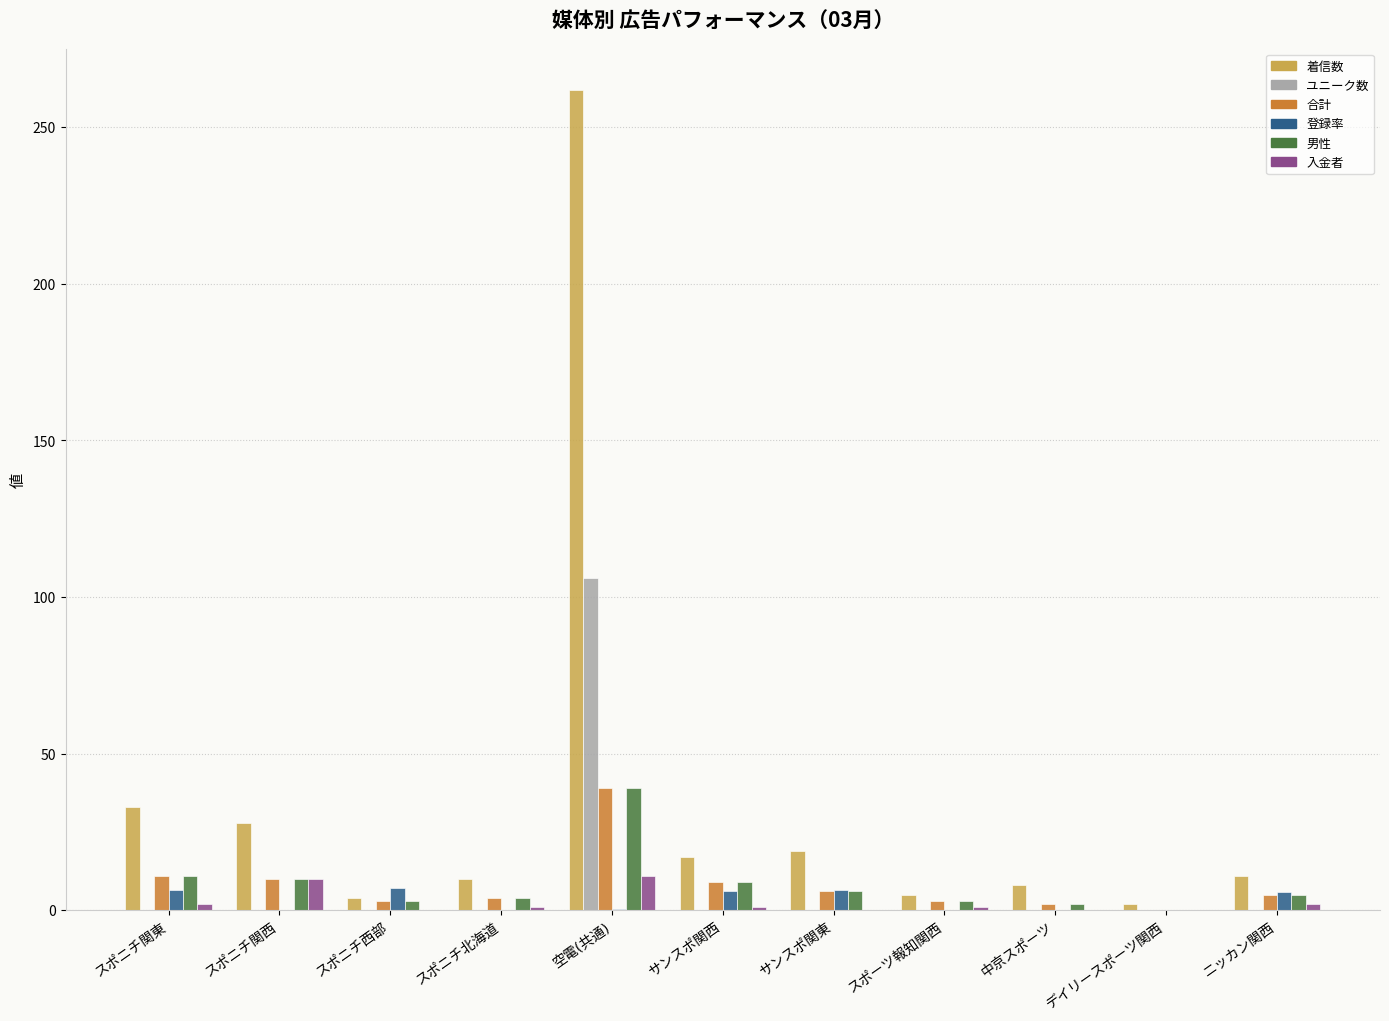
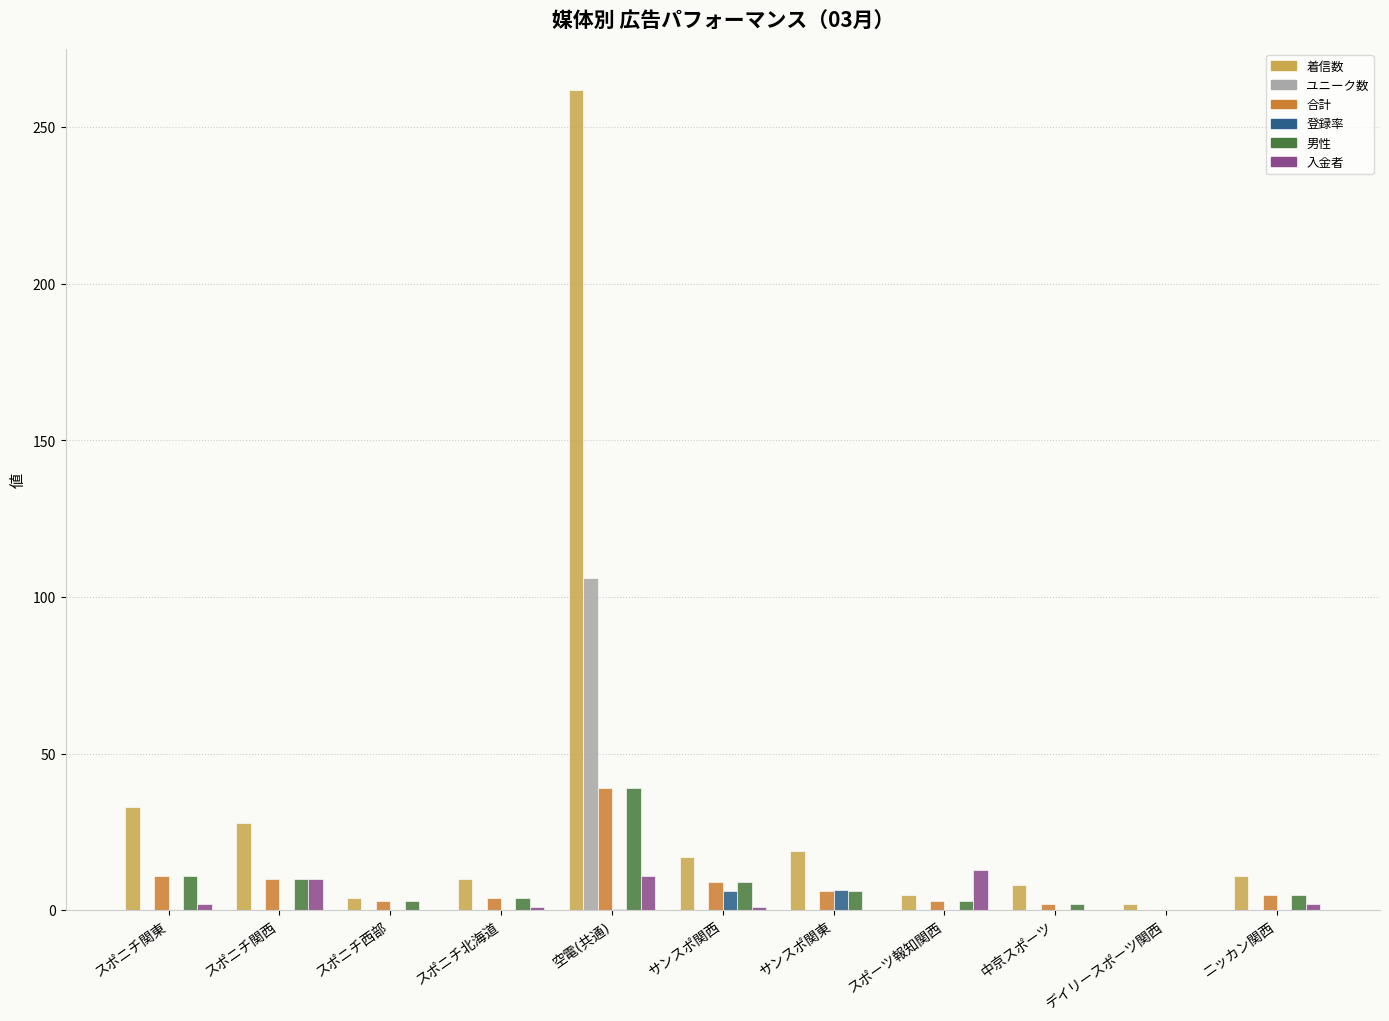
登録率, スポニチ関東: 6 -> 0
登録率, スポニチ西部: 7 -> 0
入金者, スポーツ報知関西: 1 -> 13
登録率, ニッカン関西: 6 -> 0
